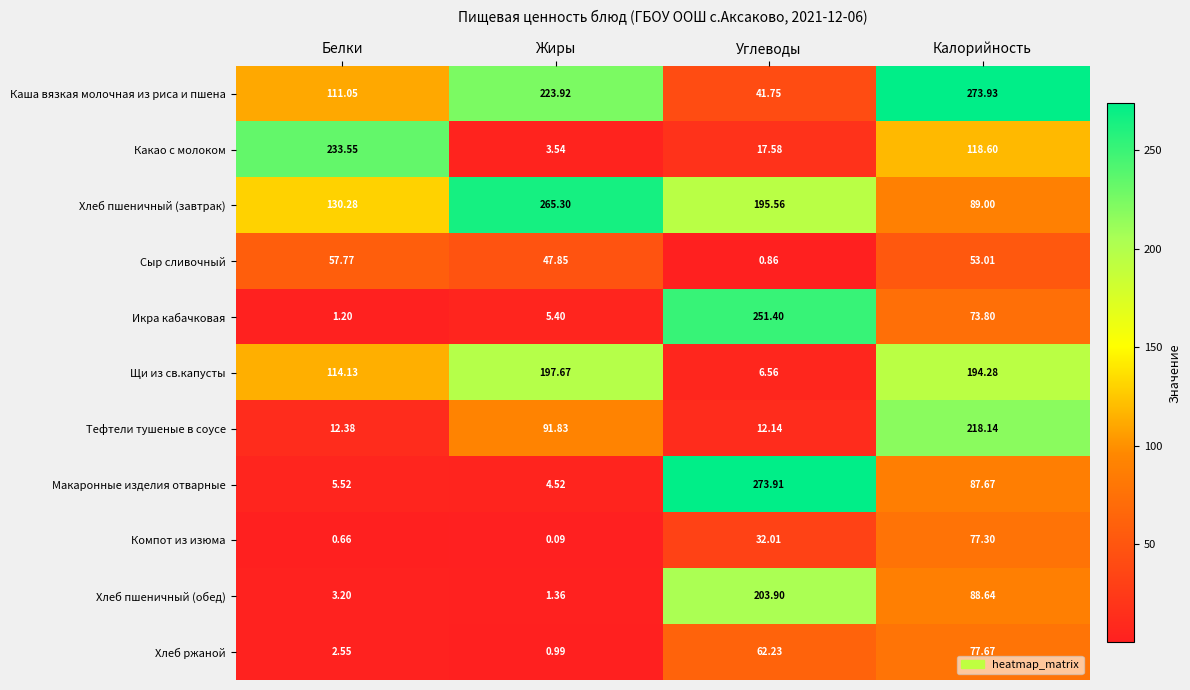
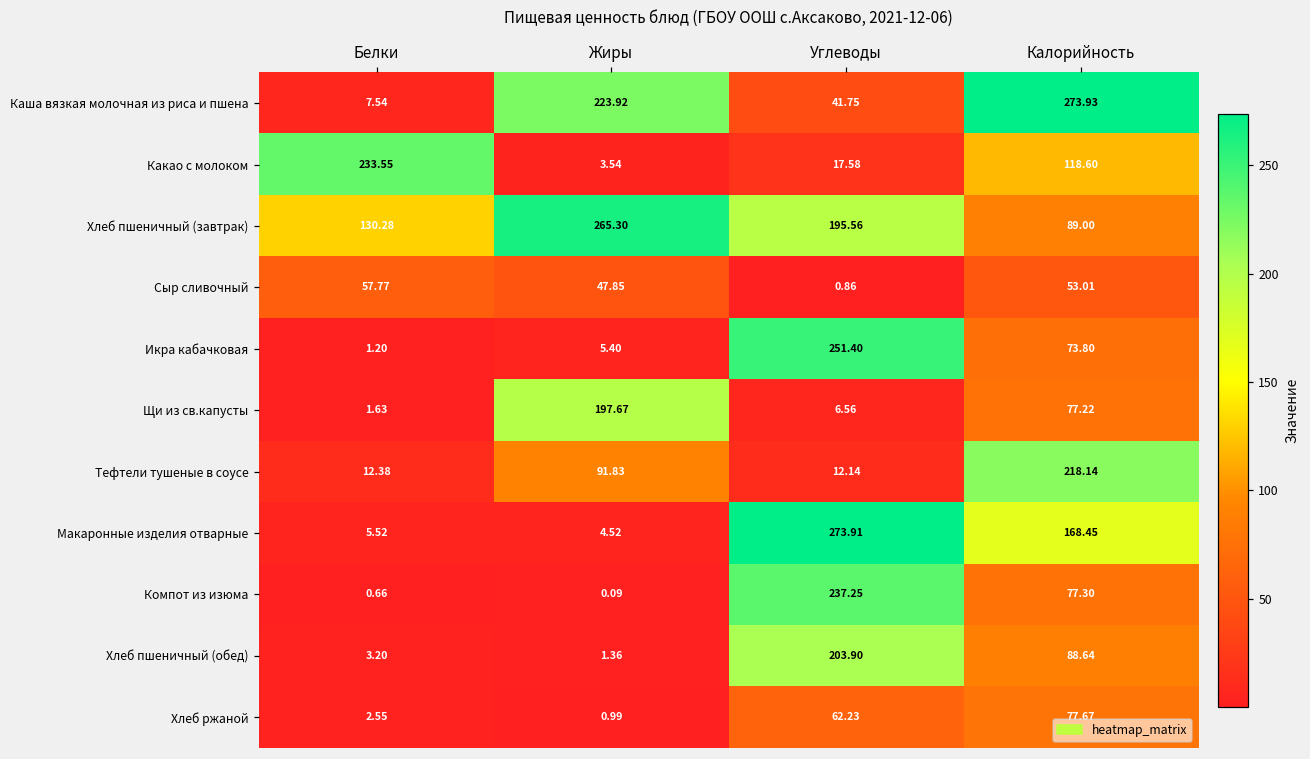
Каша вязкая молочная из риса и пшена, Белки: 111.05 -> 7.54
Щи из св.капусты, Белки: 114.13 -> 1.63
Щи из св.капусты, Калорийность: 194.28 -> 77.22
Макаронные изделия отварные, Калорийность: 87.67 -> 168.45
Компот из изюма, Углеводы: 32.01 -> 237.25
